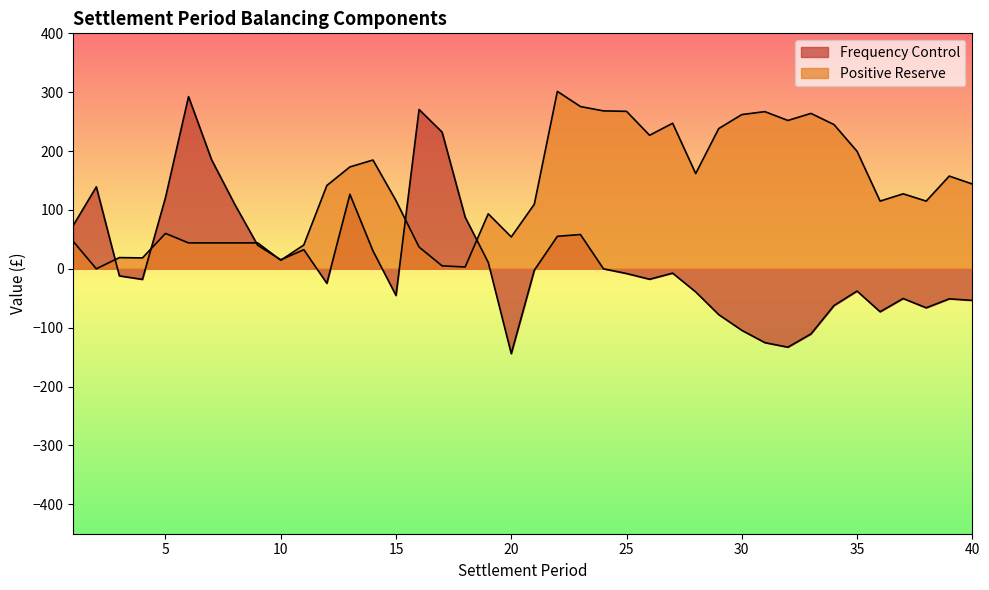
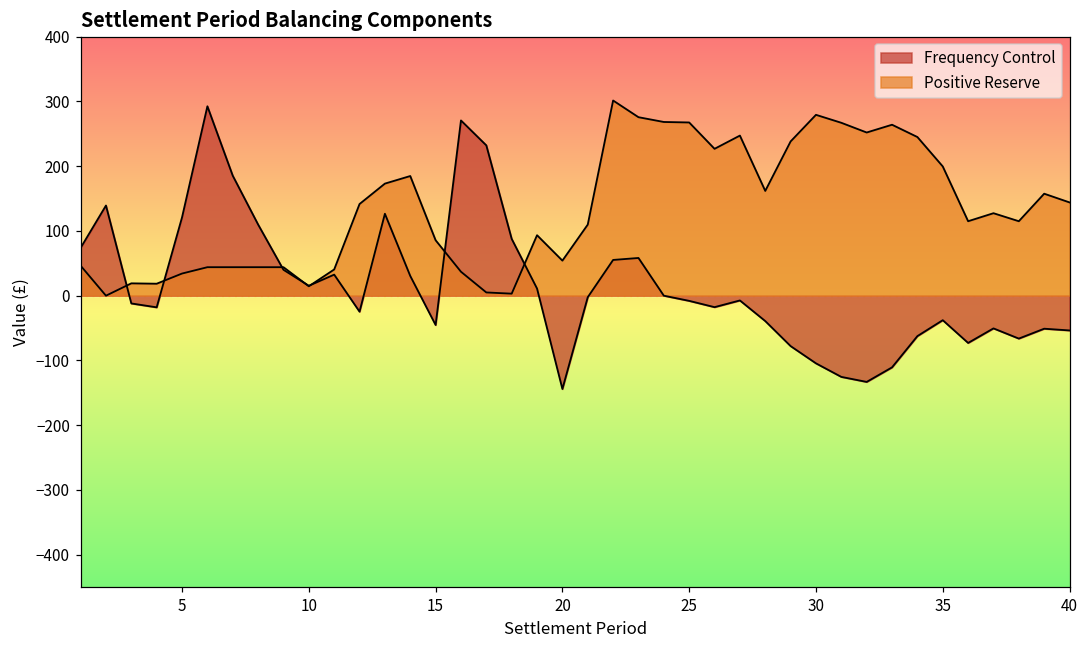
Positive Reserve, 5: 60 -> 30
Positive Reserve, 15: 120 -> 90
Positive Reserve, 30: 260 -> 280
